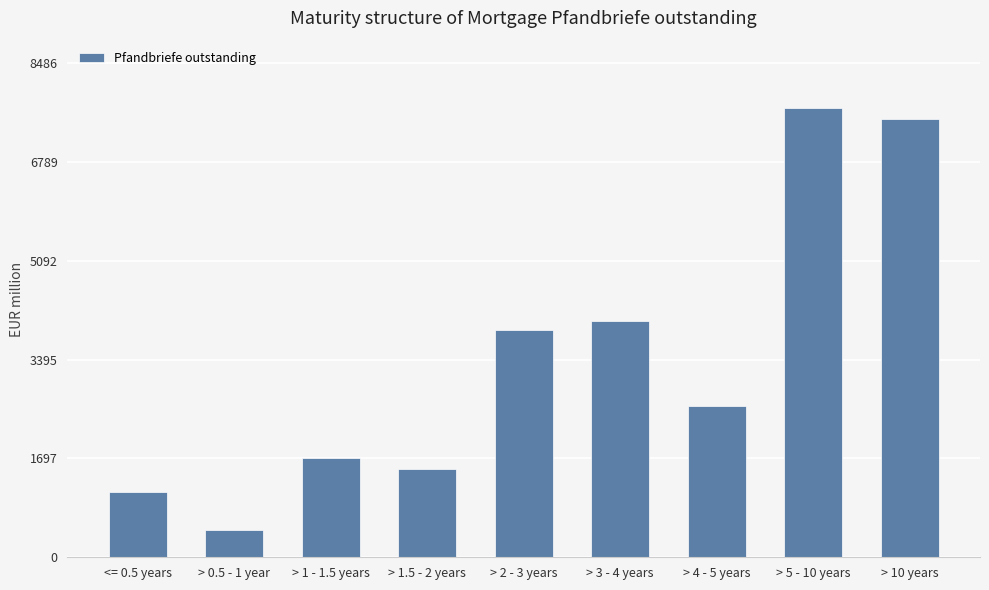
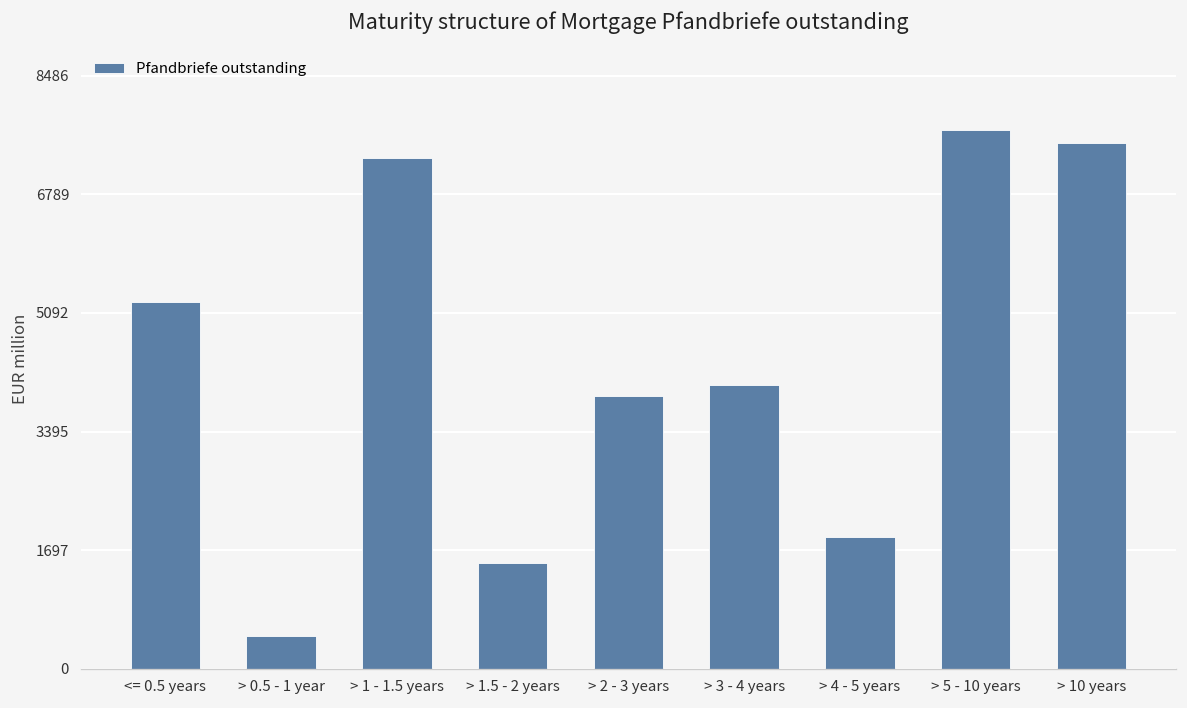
<= 0.5 years: 1100 -> 5200
> 1 - 1.5 years: 1700 -> 7300
> 4 - 5 years: 2600 -> 1900
